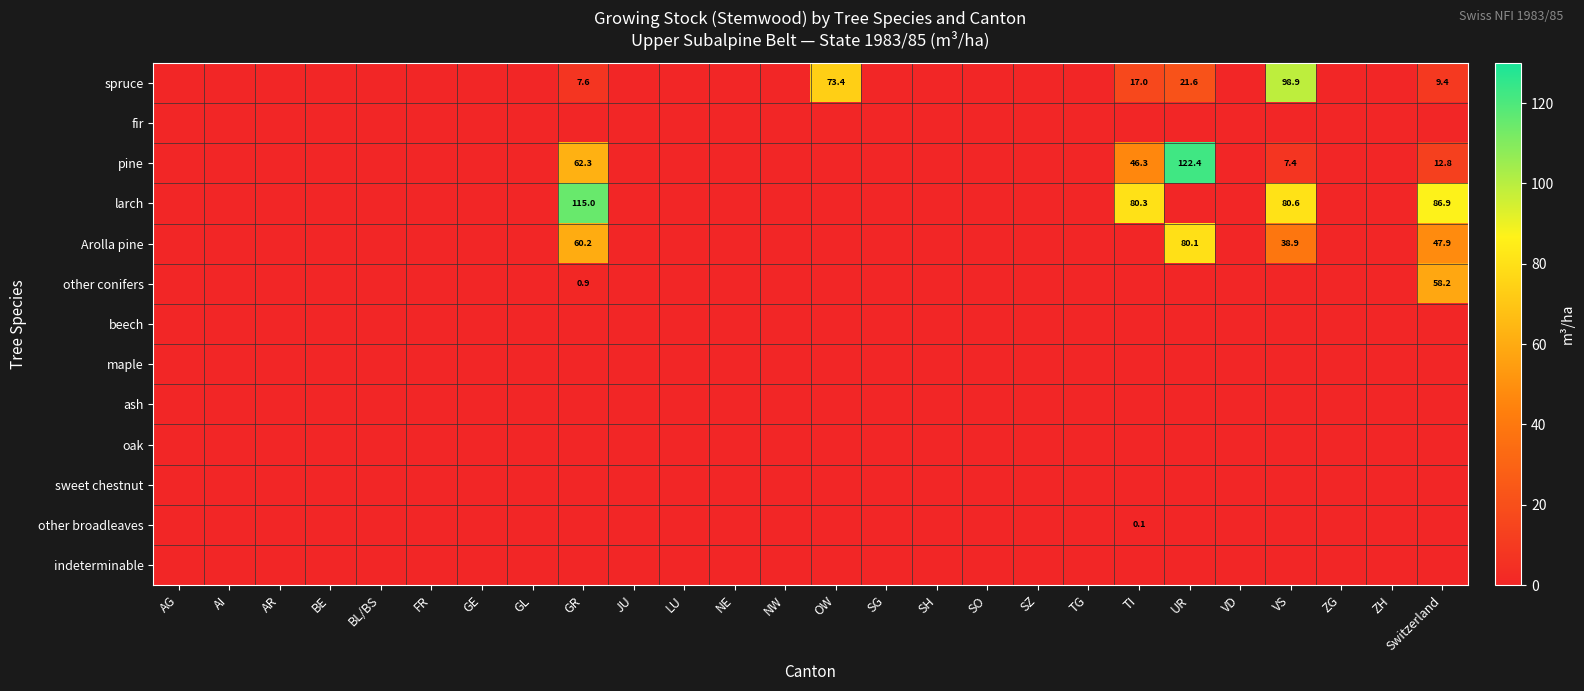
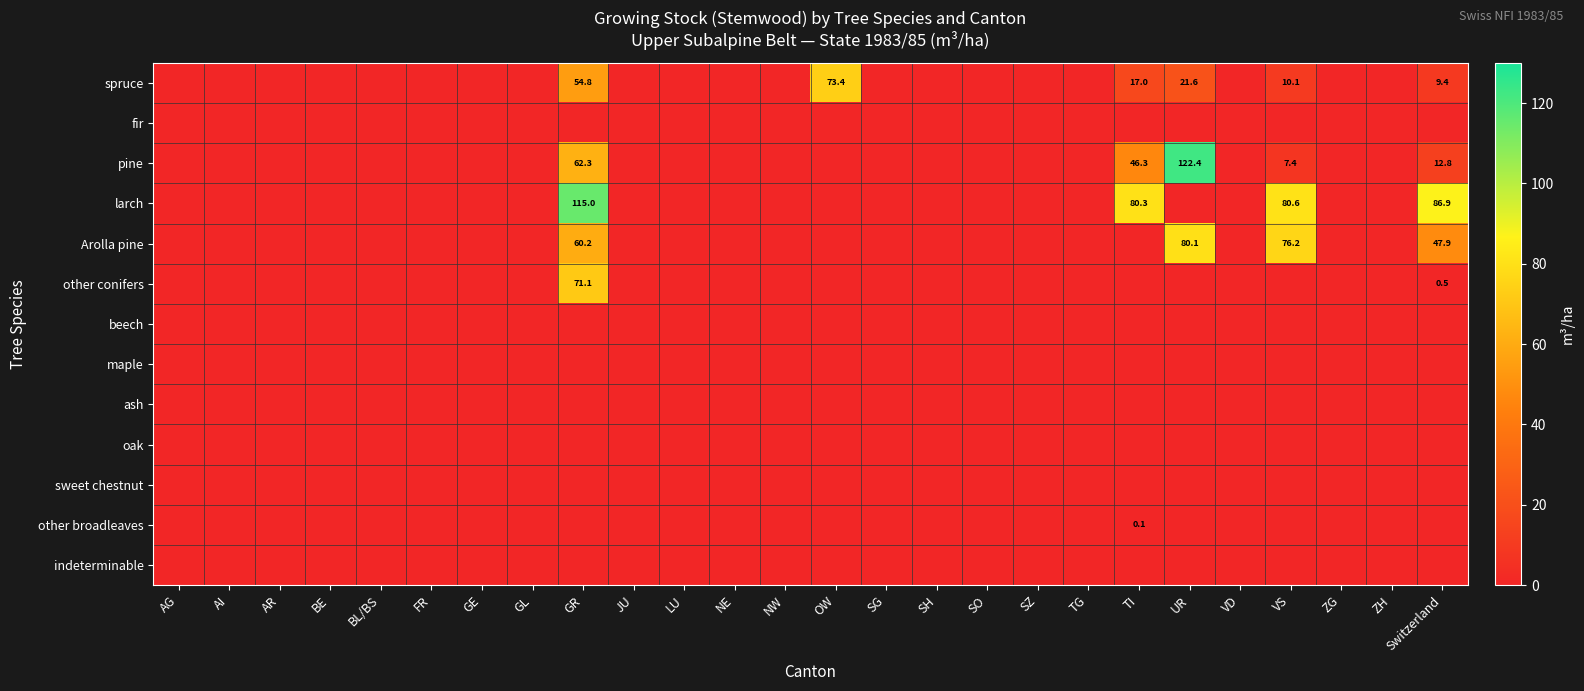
spruce, GR: 7.6 -> 54.8
spruce, VS: 98.9 -> 10.1
Arolla pine, VS: 38.9 -> 76.2
other conifers, GR: 0.9 -> 71.1
other conifers, Switzerland: 58.2 -> 0.5
